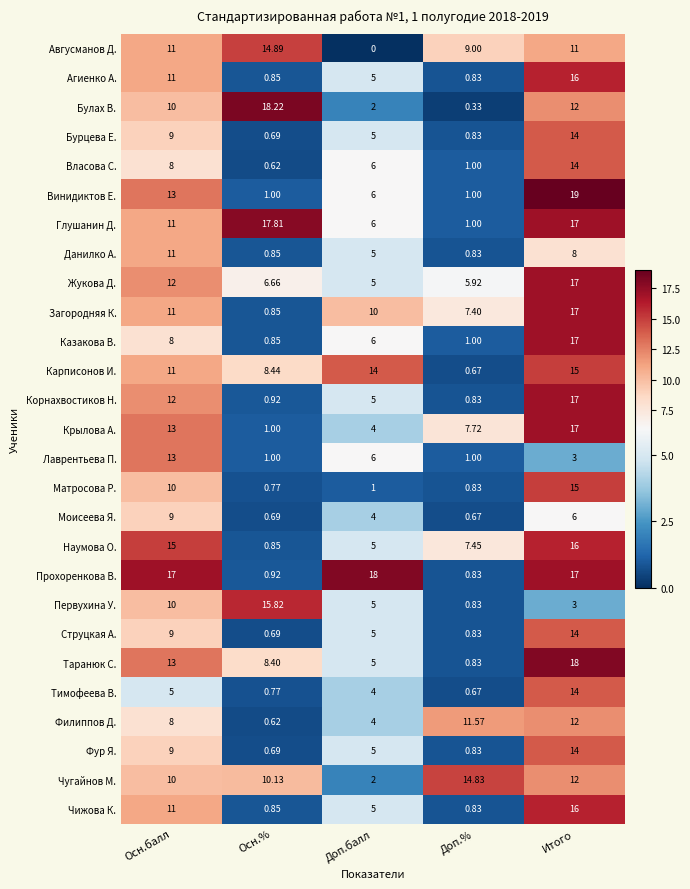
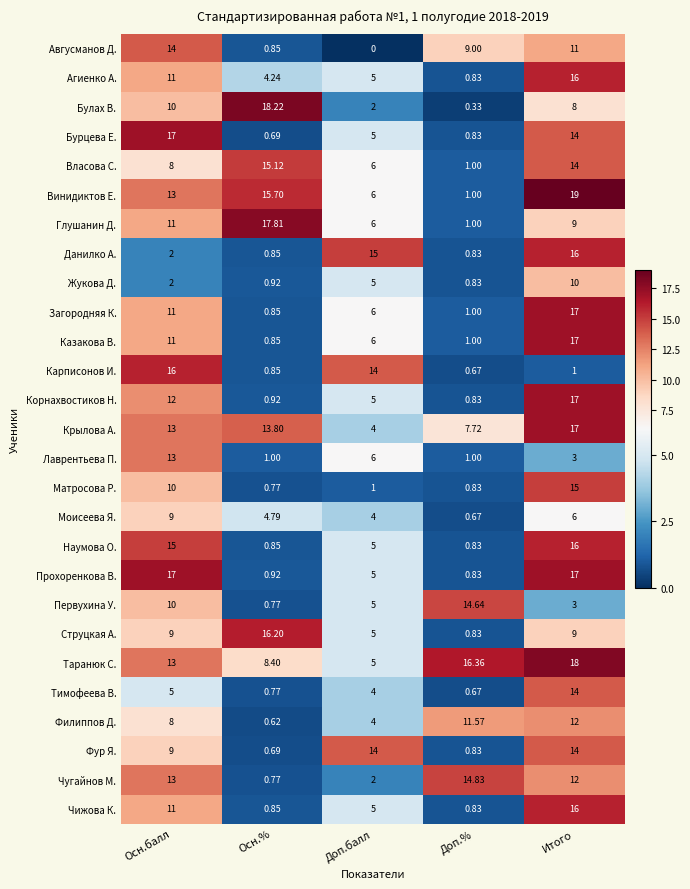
Авгусманов Д., Осн.балл: 11 -> 14
Авгусманов Д., Осн.%: 14.89 -> 0.85
Агиенко А., Осн.%: 0.85 -> 4.24
Булах В., Итого: 12 -> 8
Бурцева Е., Осн.балл: 9 -> 17
Власова С., Осн.%: 0.62 -> 15.12
Винидиктов Е., Осн.%: 1.00 -> 15.70
Глушанин Д., Итого: 17 -> 9
Данилко А., Осн.балл: 11 -> 2
Данилко А., Доп.балл: 5 -> 15
Данилко А., Итого: 8 -> 16
Жукова Д., Осн.балл: 12 -> 2
Жукова Д., Осн.%: 6.66 -> 0.92
Жукова Д., Доп.%: 5.92 -> 0.83
Жукова Д., Итого: 17 -> 10
Загородняя К., Доп.балл: 10 -> 6
Загородняя К., Доп.%: 7.40 -> 1.00
Казакова В., Осн.балл: 8 -> 11
Карписонов И., Осн.балл: 11 -> 16
Карписонов И., Осн.%: 8.44 -> 0.85
Карписонов И., Итого: 15 -> 1
Крылова А., Осн.%: 1.00 -> 13.80
Моисеева Я., Осн.%: 0.69 -> 4.79
Наумова О., Доп.%: 7.45 -> 0.83
Прохоренкова В., Доп.балл: 18 -> 5
Первухина У., Осн.%: 15.82 -> 0.77
Первухина У., Доп.%: 0.83 -> 14.64
Струцкая А., Осн.%: 0.69 -> 16.20
Струцкая А., Итого: 14 -> 9
Таранюк С., Доп.%: 0.83 -> 16.36
Фур Я., Доп.балл: 5 -> 14
Чугайнов М., Осн.балл: 10 -> 13
Чугайнов М., Осн.%: 10.13 -> 0.77
